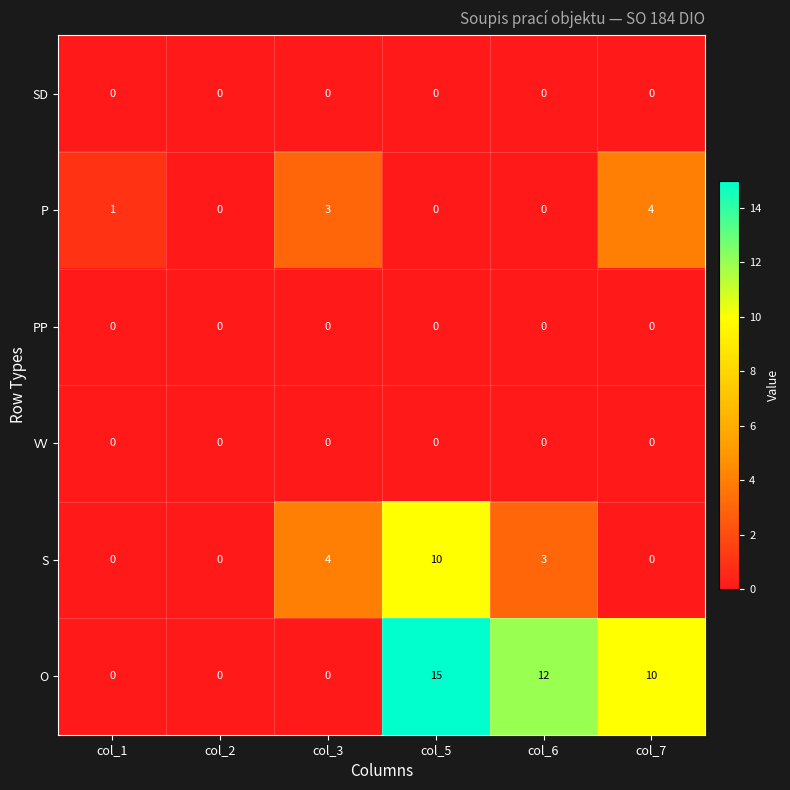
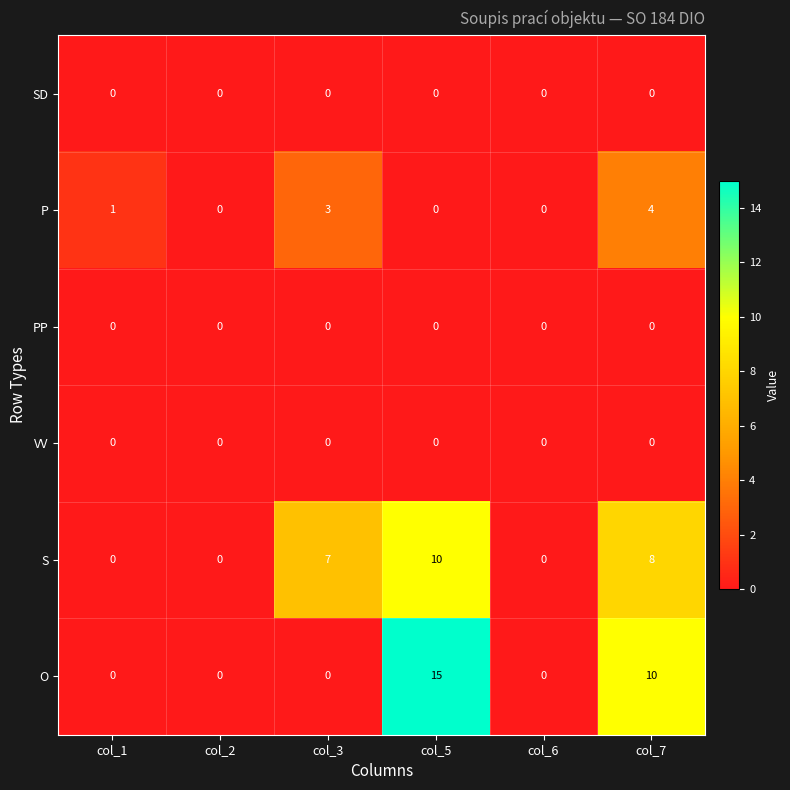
S, col_3: 4 -> 7
S, col_6: 3 -> 0
S, col_7: 0 -> 8
O, col_6: 12 -> 0
